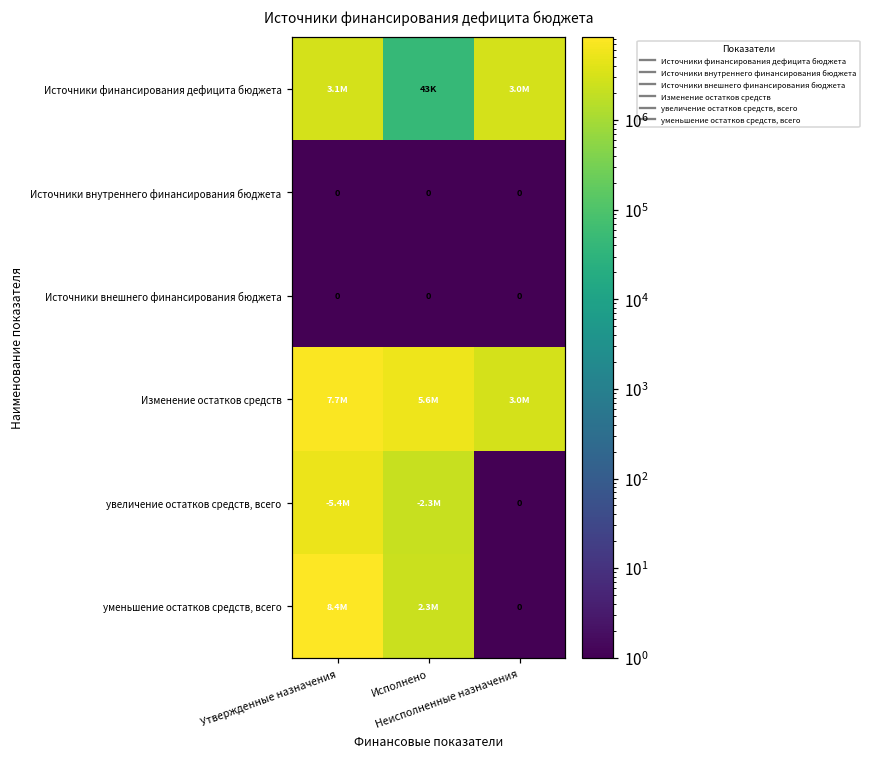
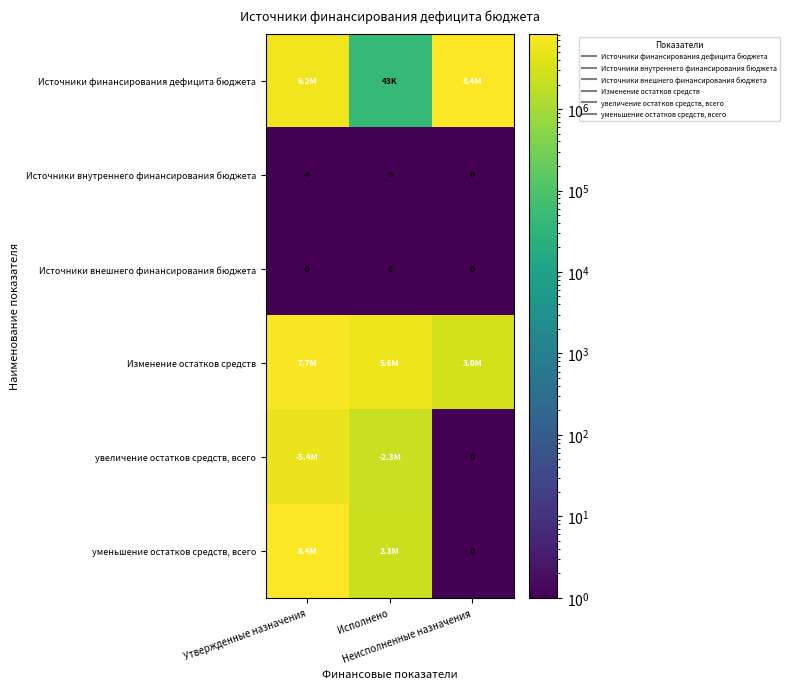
Источники финансирования дефицита бюджета, Утвержденные назначения: 3.1M -> 6.2M
Источники финансирования дефицита бюджета, Неисполненные назначения: 3.0M -> 8.4M
